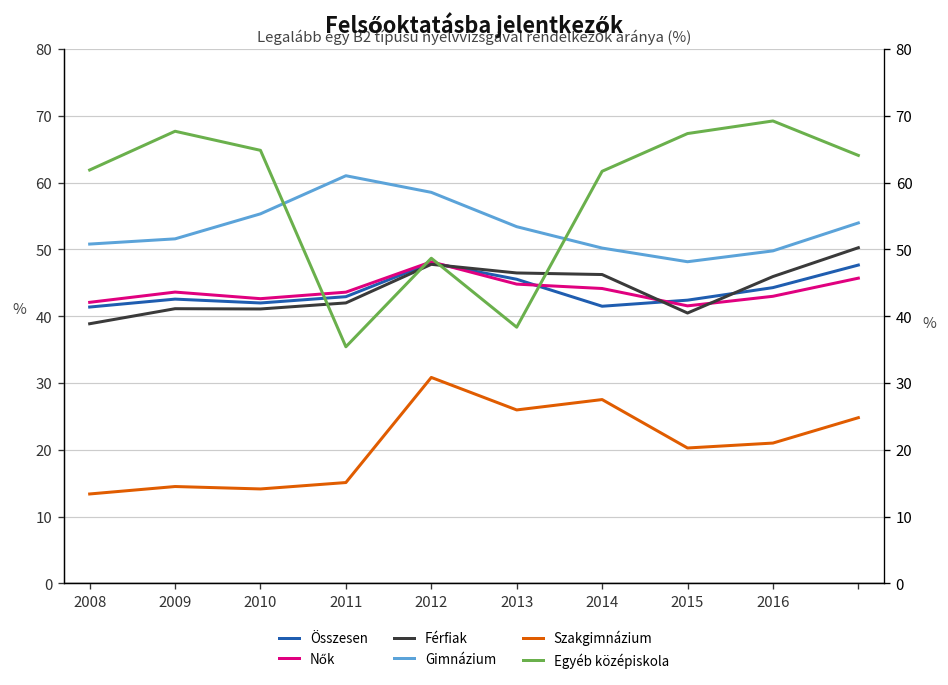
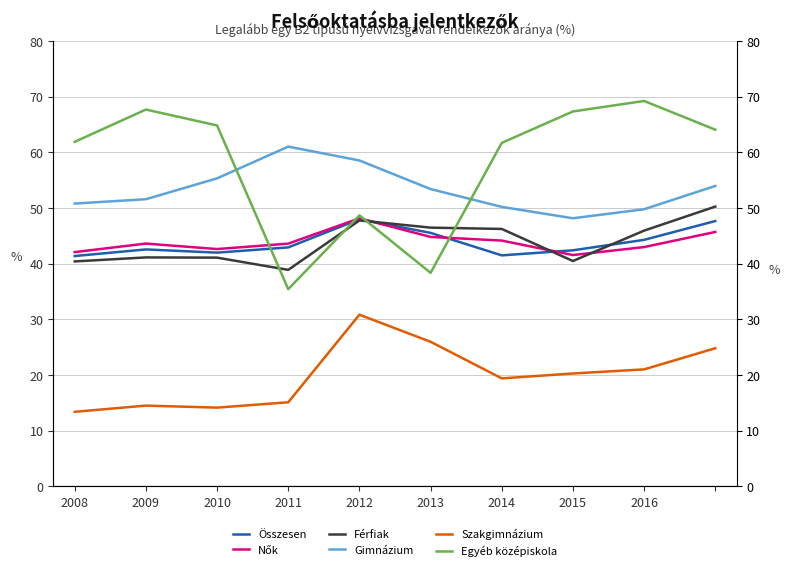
Férfiak, 2008: 39 -> 40
Férfiak, 2011: 42 -> 39
Szakgimnázium, 2014: 28 -> 19
